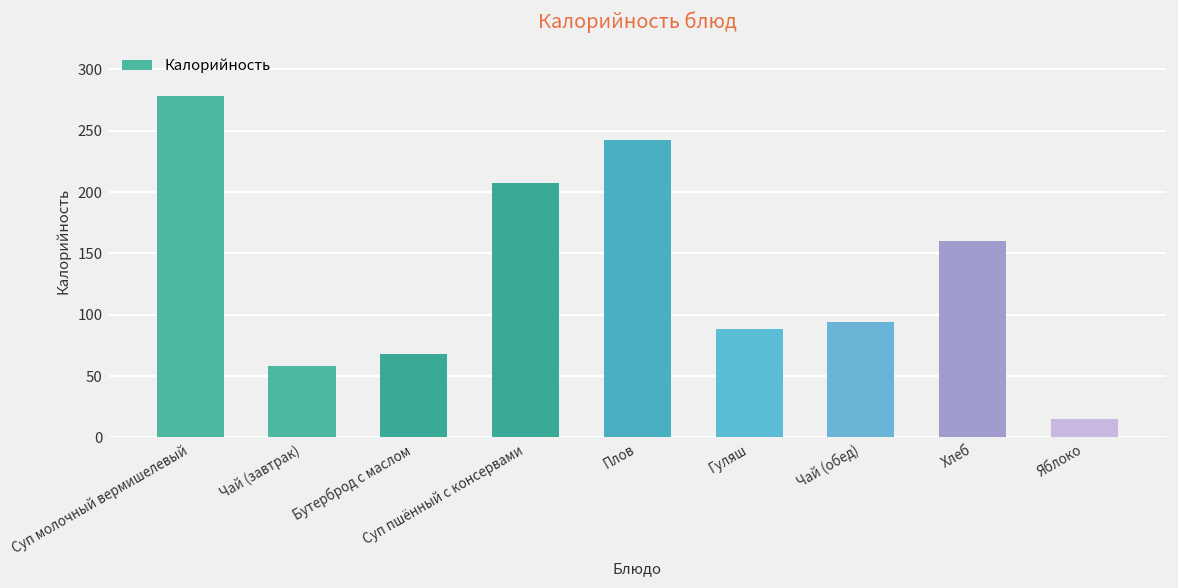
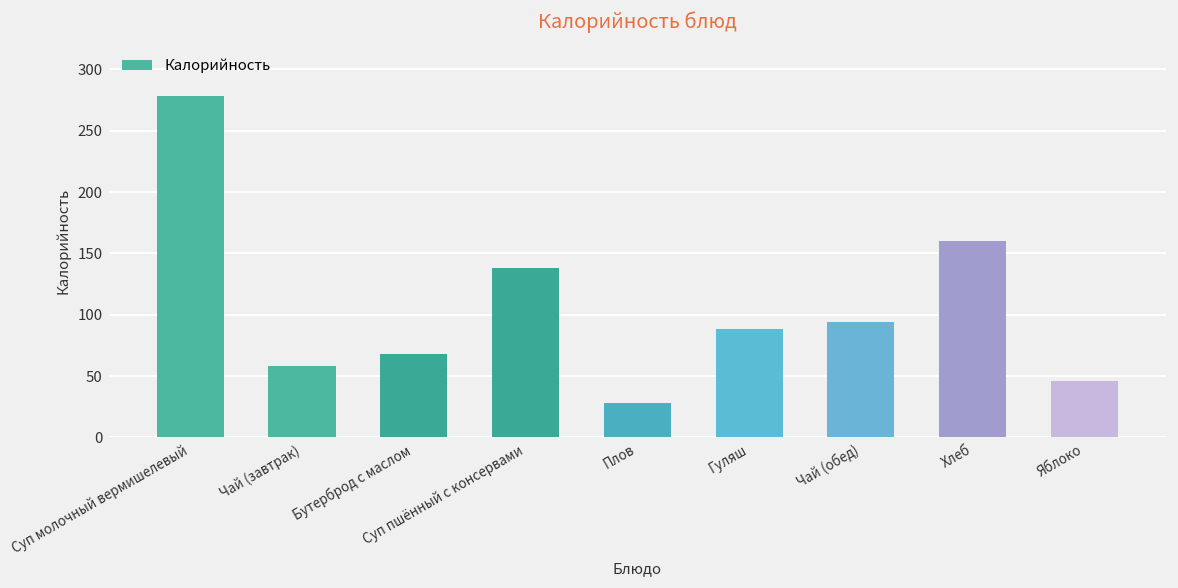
Суп пшённый с консервами: 207 -> 138
Плов: 242 -> 28
Яблоко: 15 -> 46
